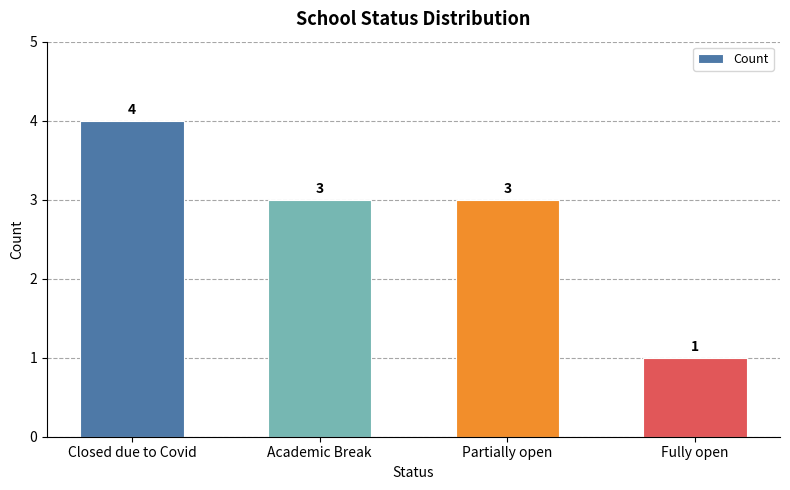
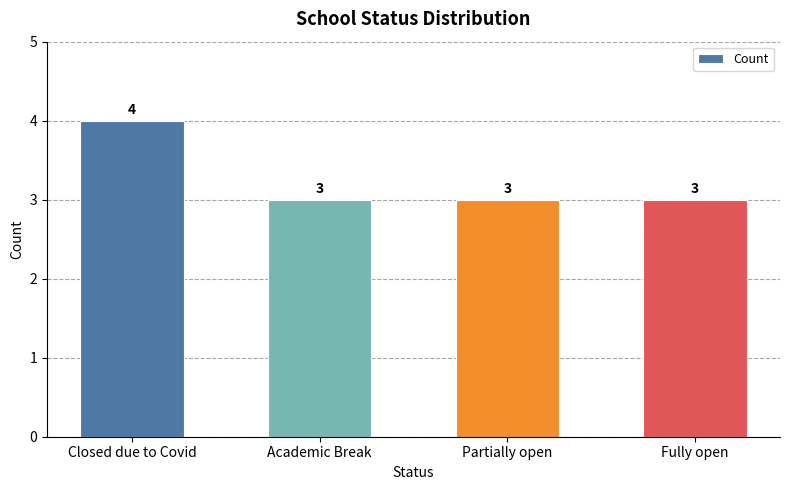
Fully open: 1 -> 3
